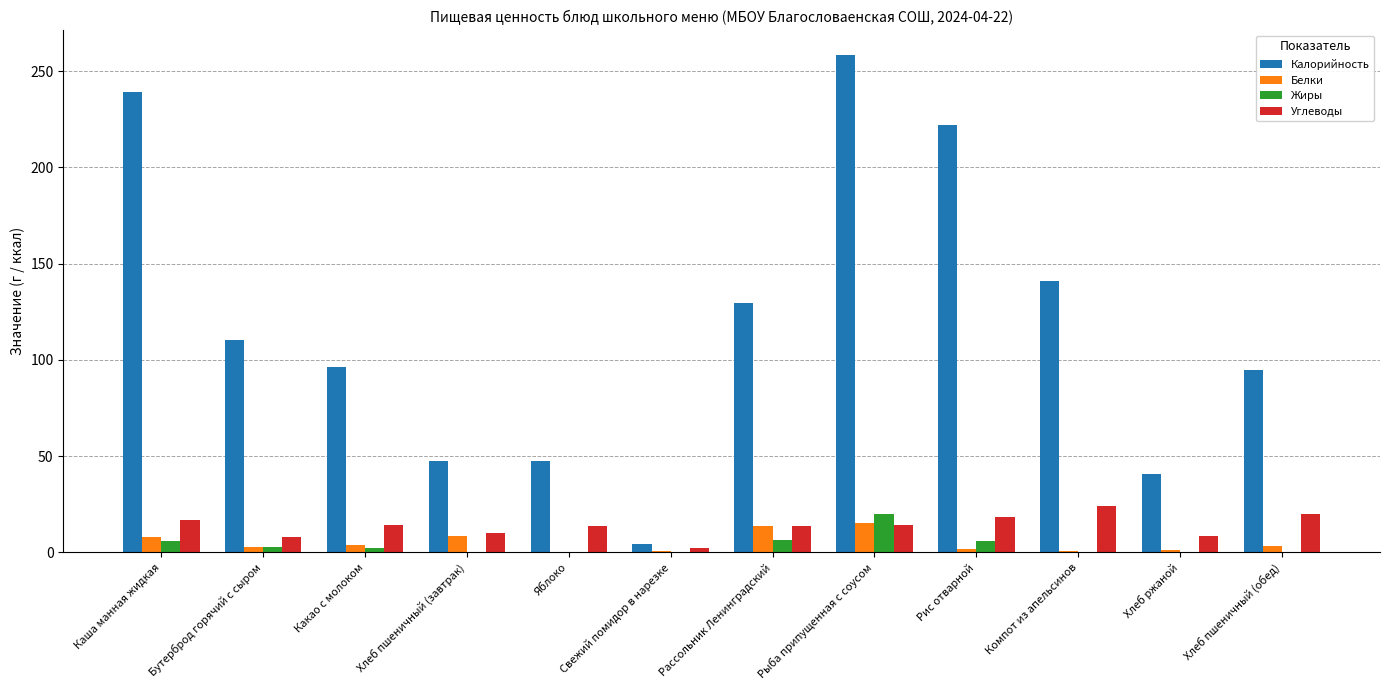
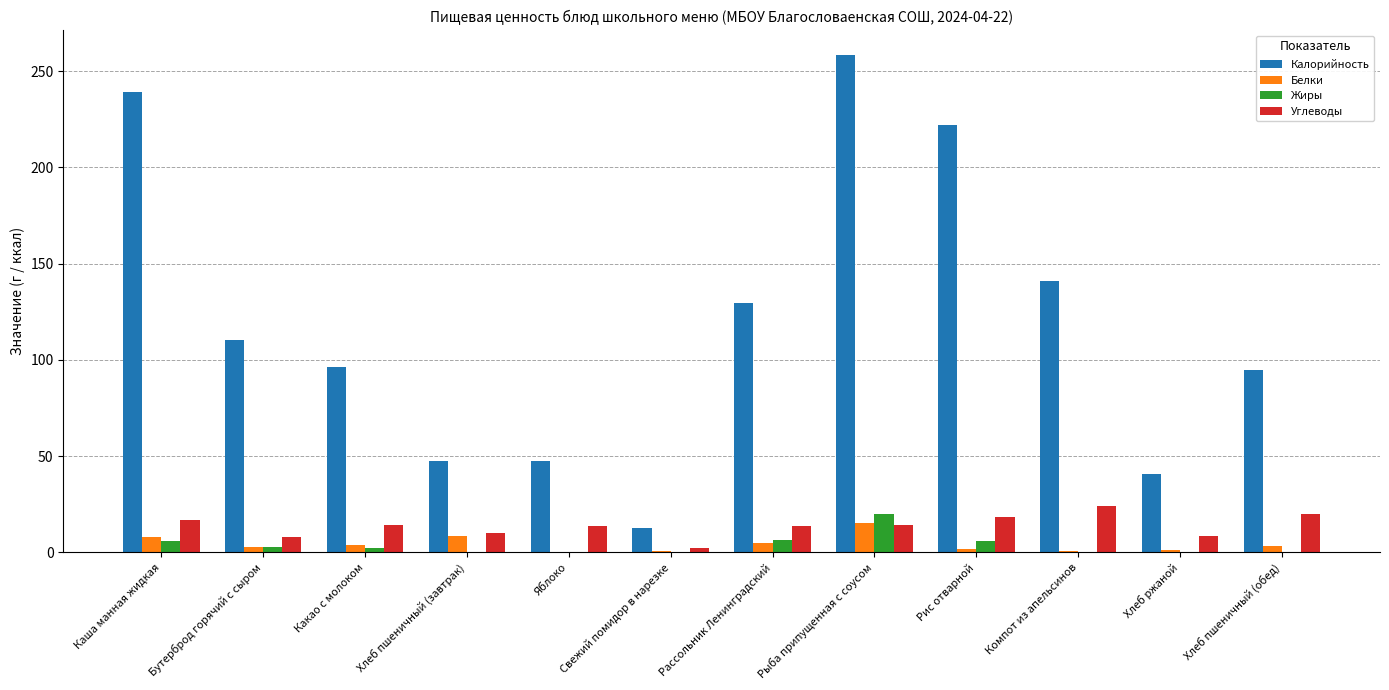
Калорийность, Свежий помидор в нарезке: 4 -> 13
Белки, Рассольник Ленинградский: 14 -> 5
